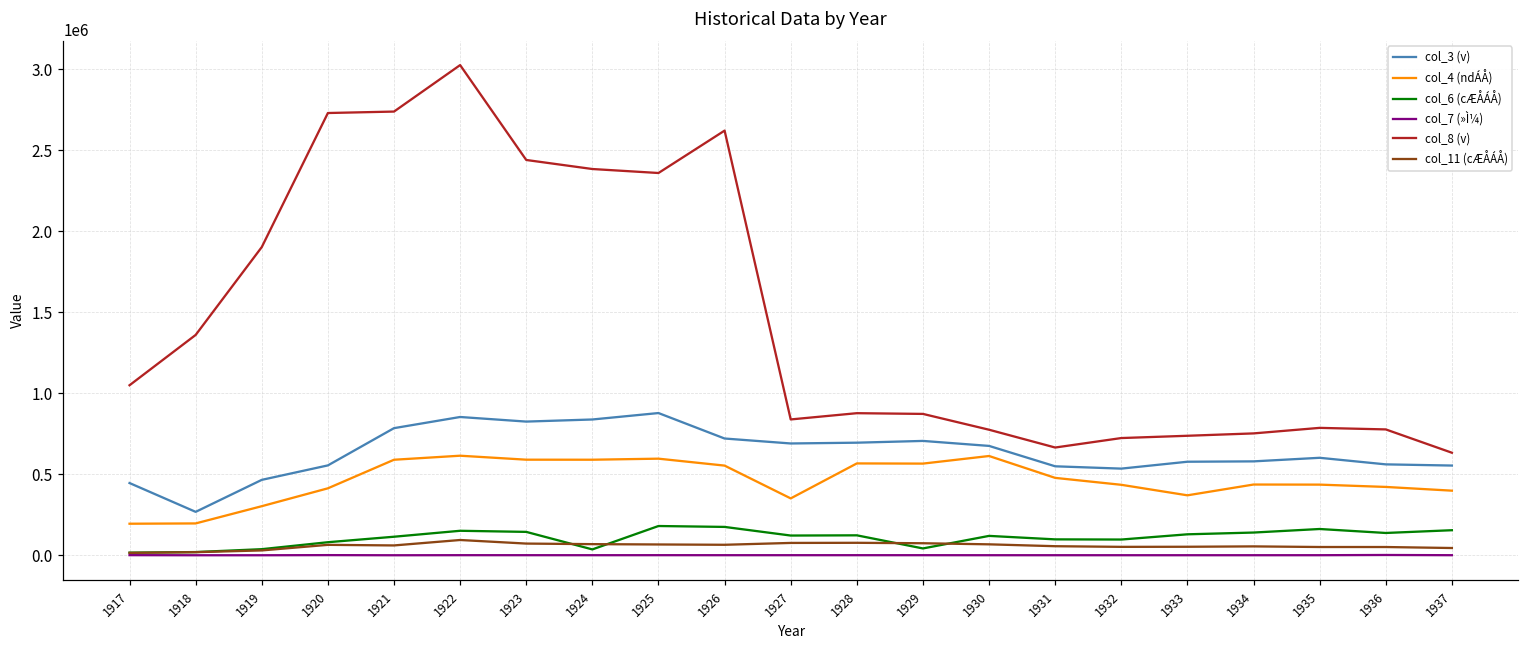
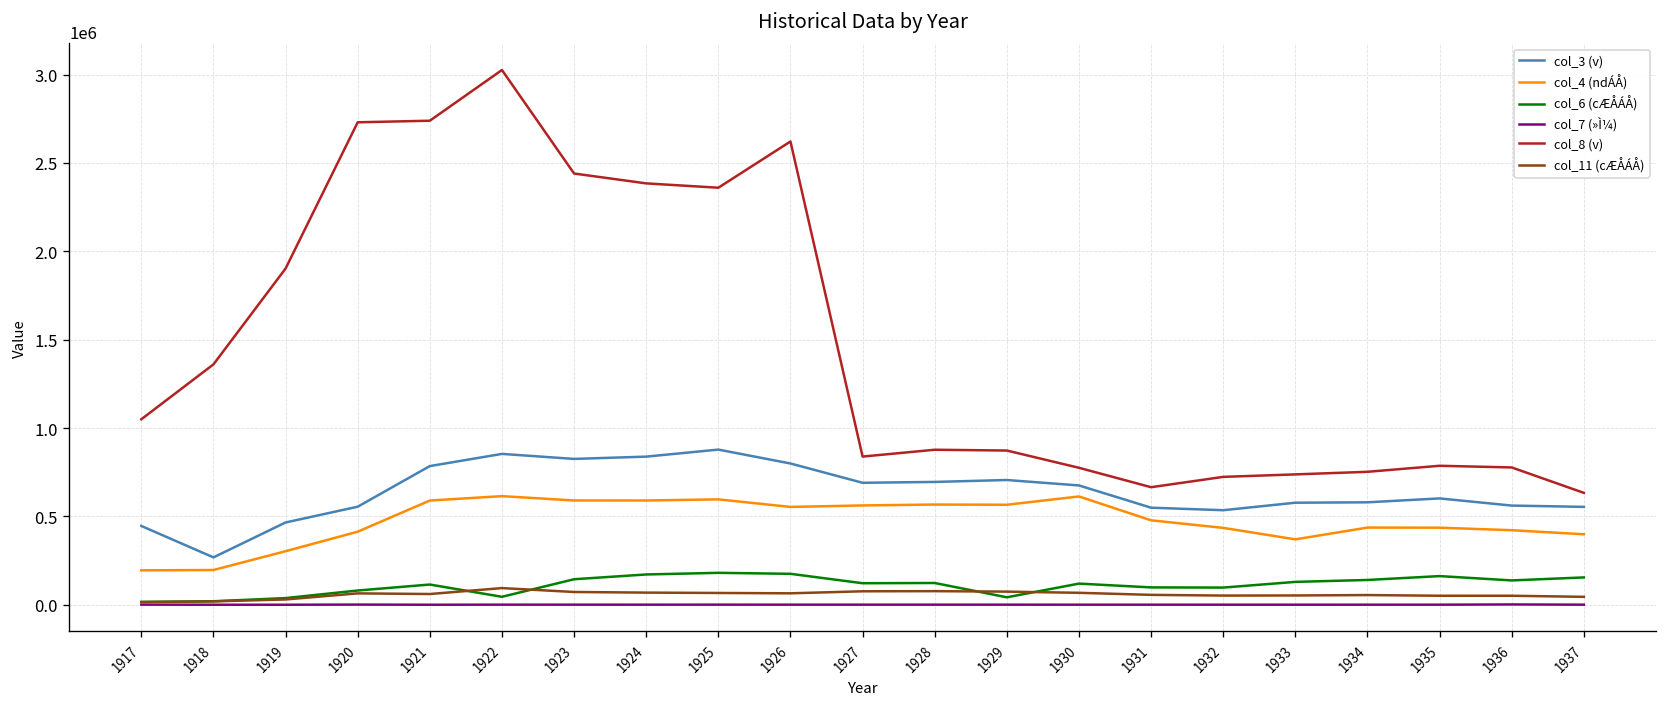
col_6 (cÆÅÁÅ), 1922: 150000 -> 40000
col_6 (cÆÅÁÅ), 1924: 40000 -> 170000
col_3 (v), 1926: 720000 -> 800000
col_4 (ndÁÅ), 1927: 350000 -> 560000
